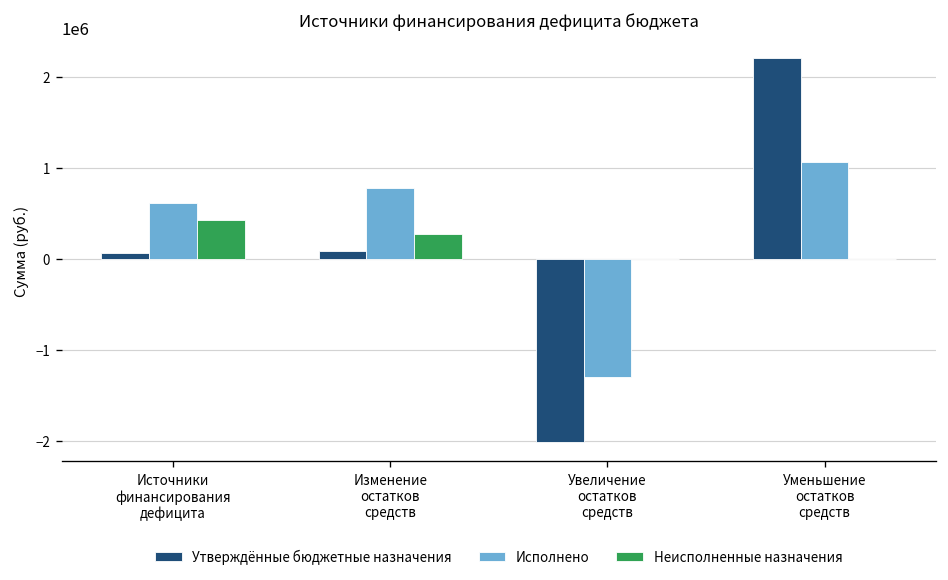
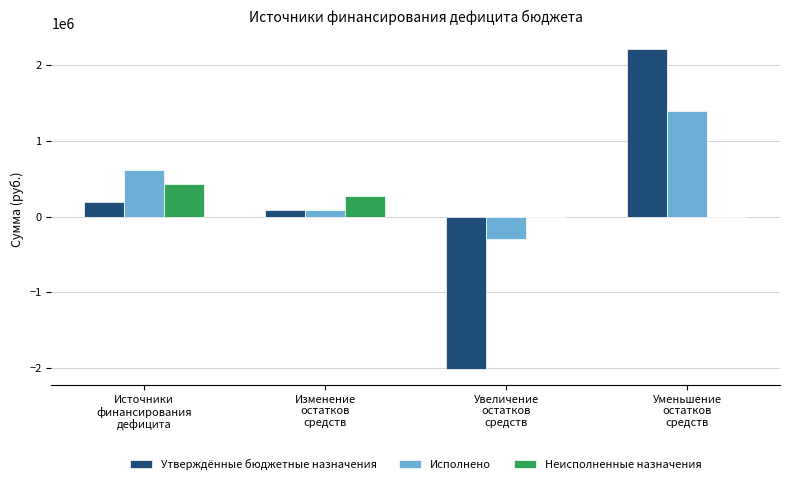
Утверждённые бюджетные назначения, Источники финансирования дефицита: 100000 -> 200000
Исполнено, Изменение остатков средств: 800000 -> 100000
Исполнено, Увеличение остатков средств: -1300000 -> -300000
Исполнено, Уменьшение остатков средств: 1100000 -> 1400000
